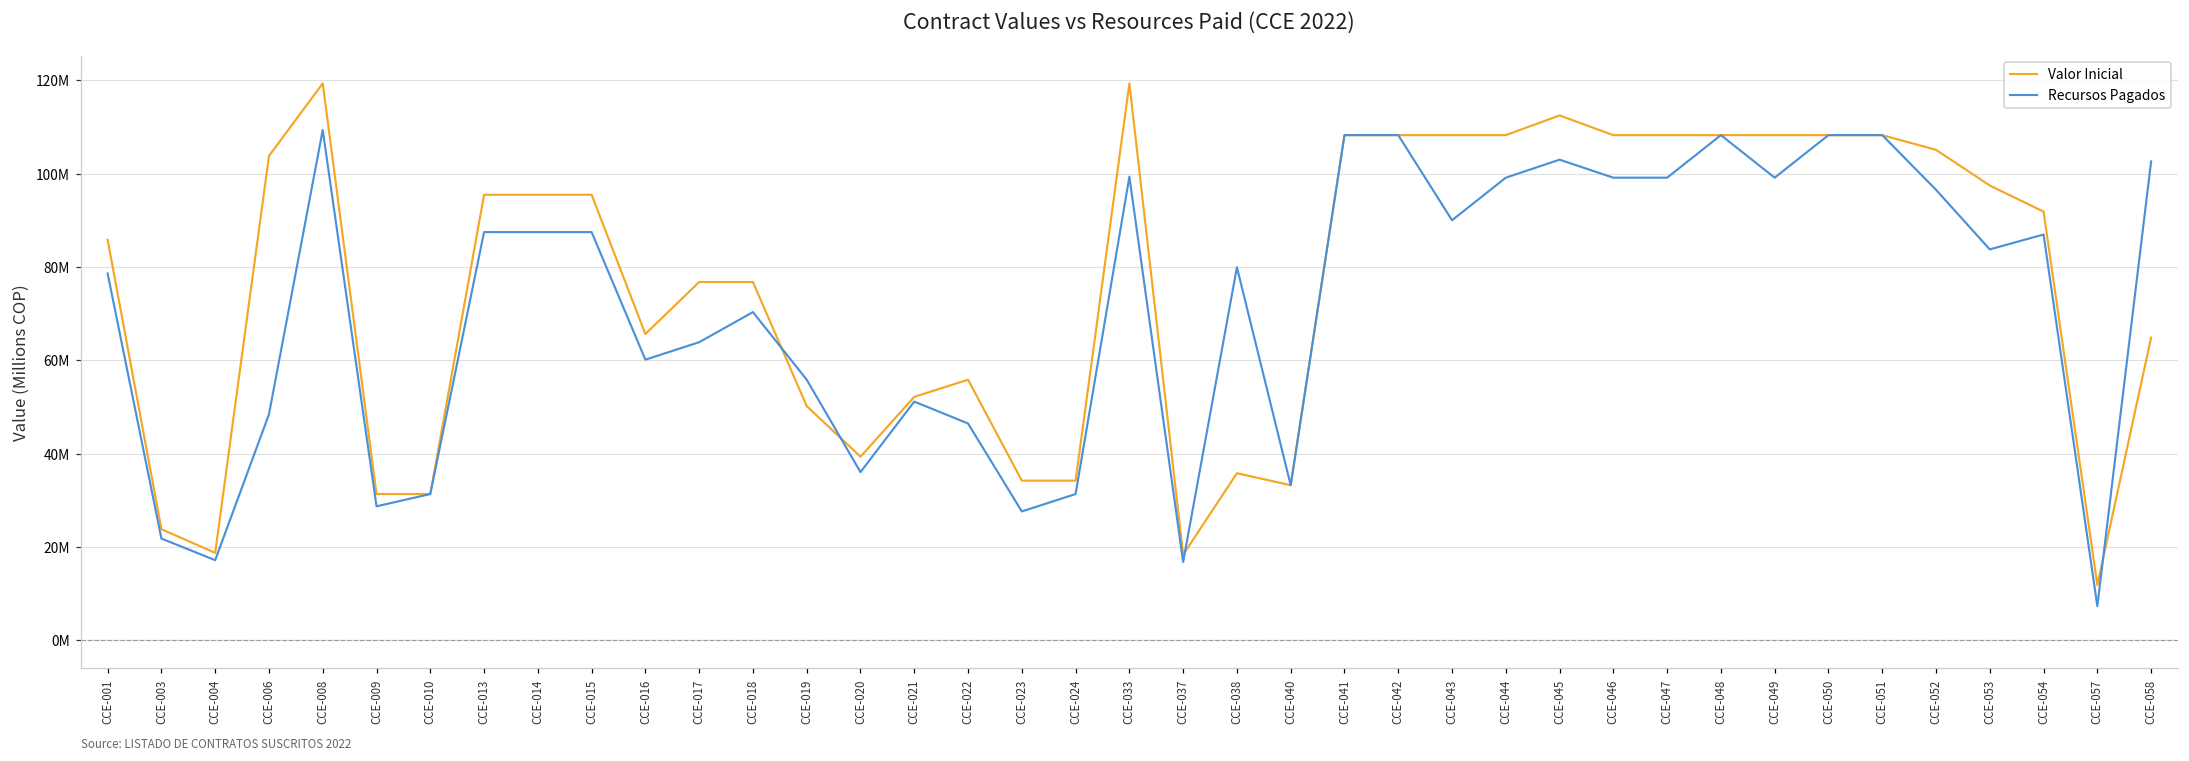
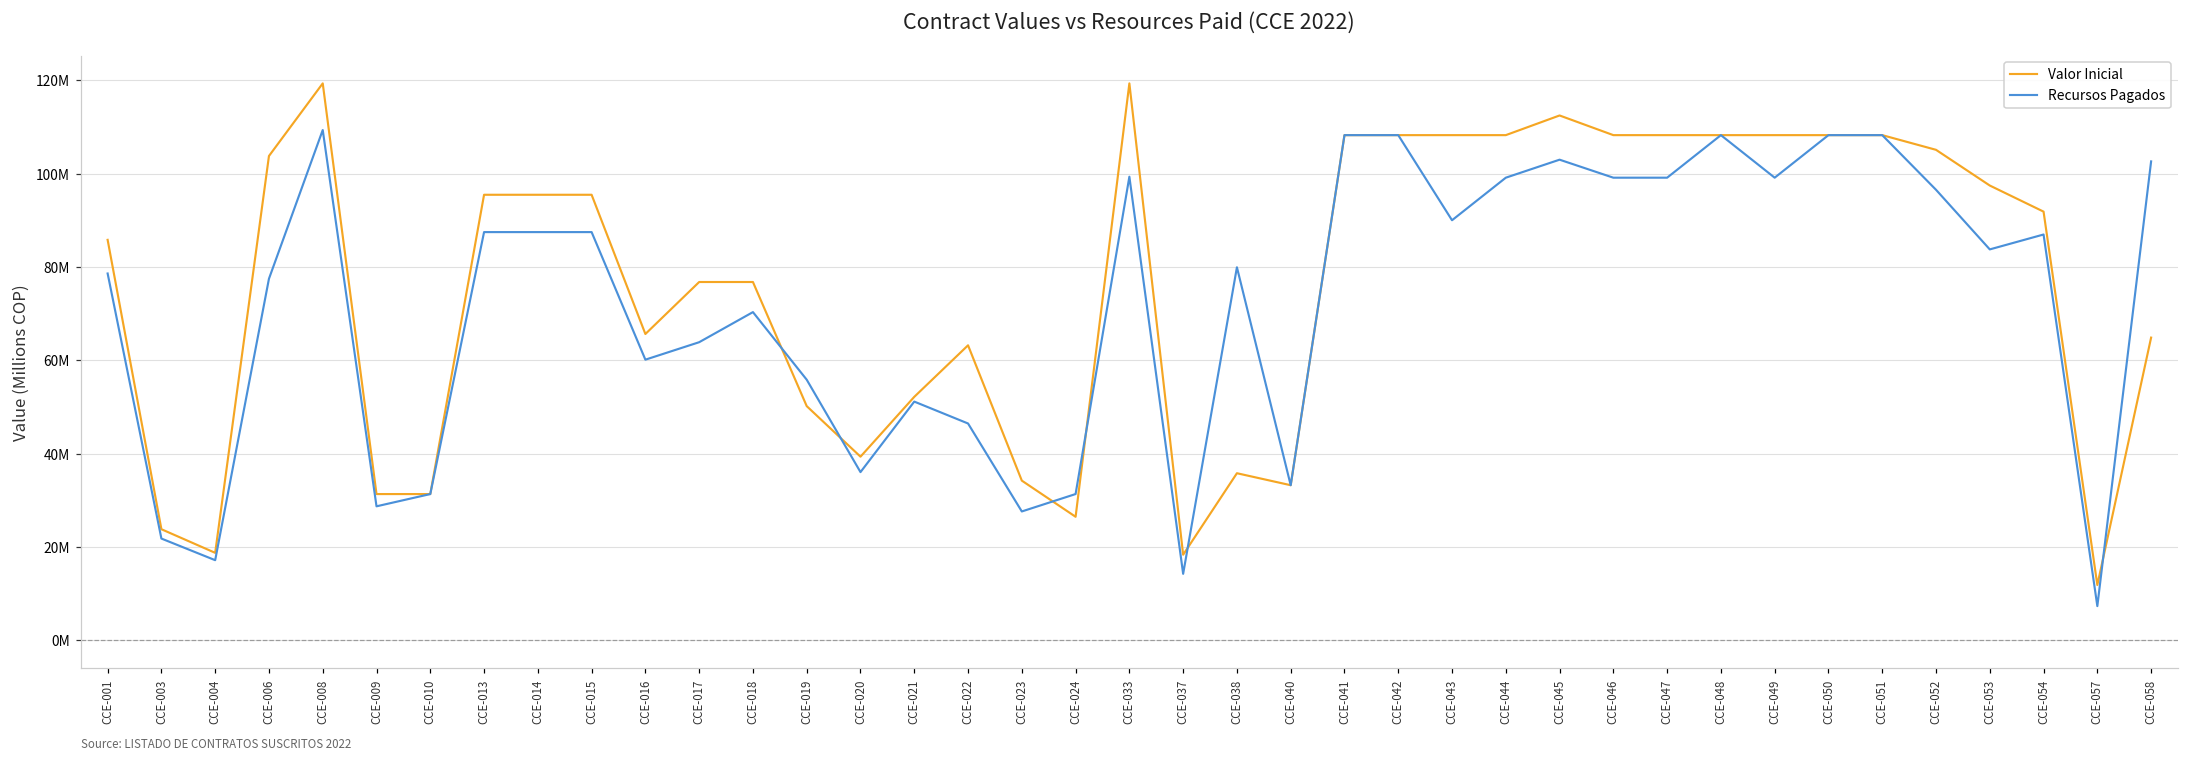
Recursos Pagados, CCE-006: 48000000 -> 77000000
Valor Inicial, CCE-022: 56000000 -> 63000000
Valor Inicial, CCE-024: 34000000 -> 26000000
Recursos Pagados, CCE-037: 17000000 -> 14000000
